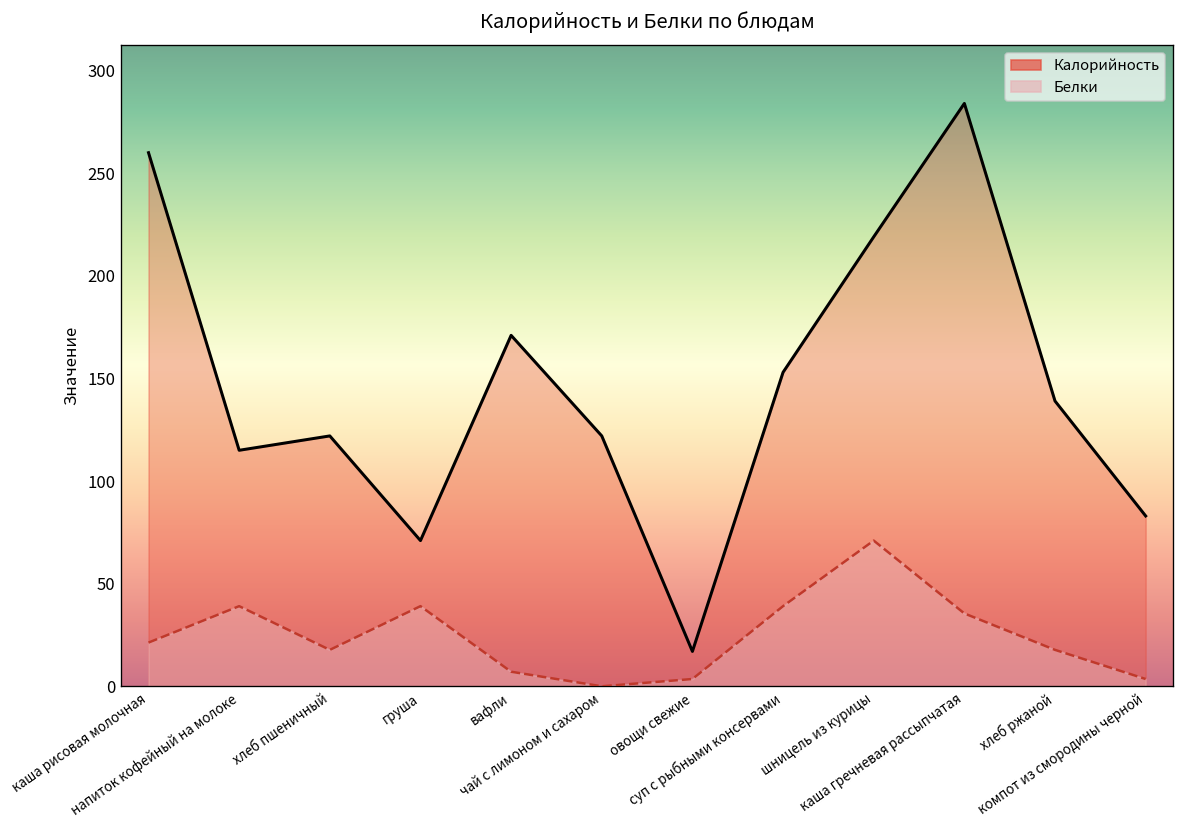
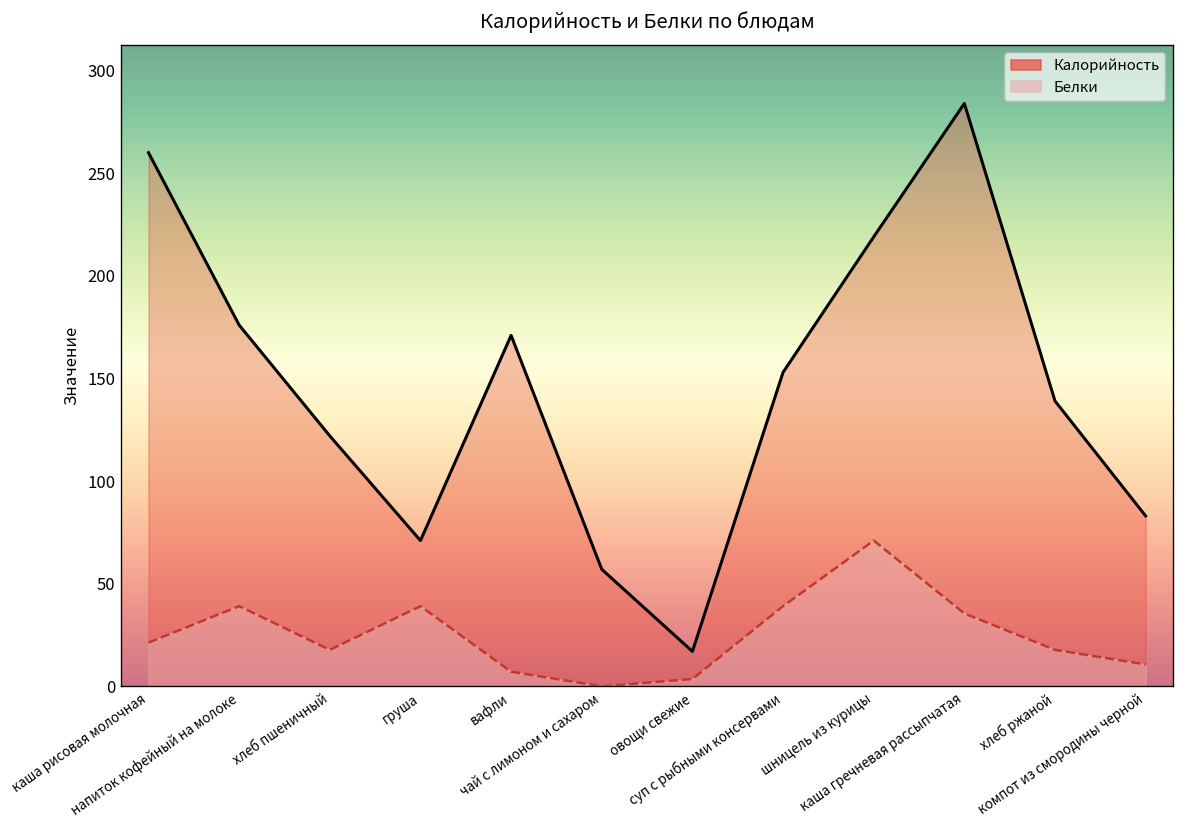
Калорийность, напиток кофейный на молоке: 115 -> 176
Калорийность, чай с лимоном и сахаром: 122 -> 57
Белки, компот из смородины черной: 4 -> 11
